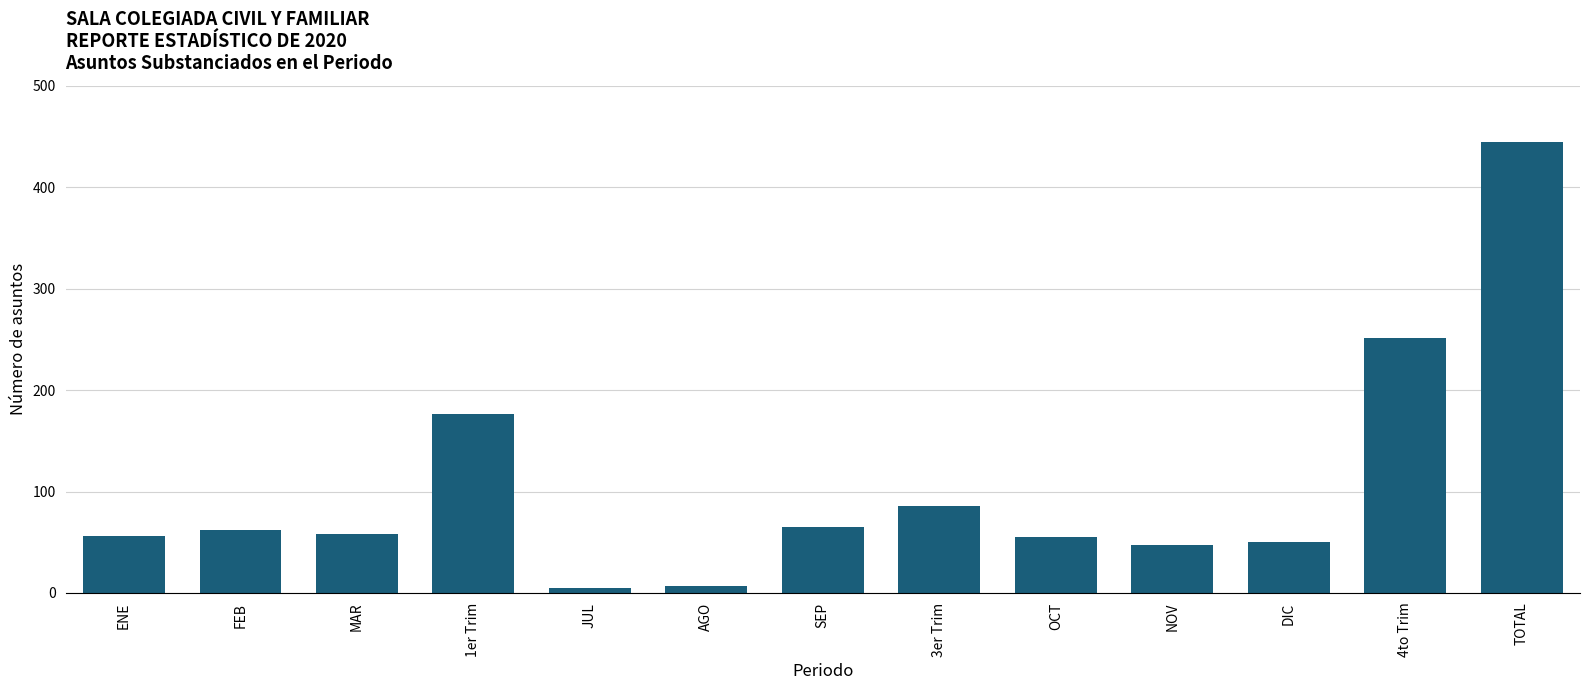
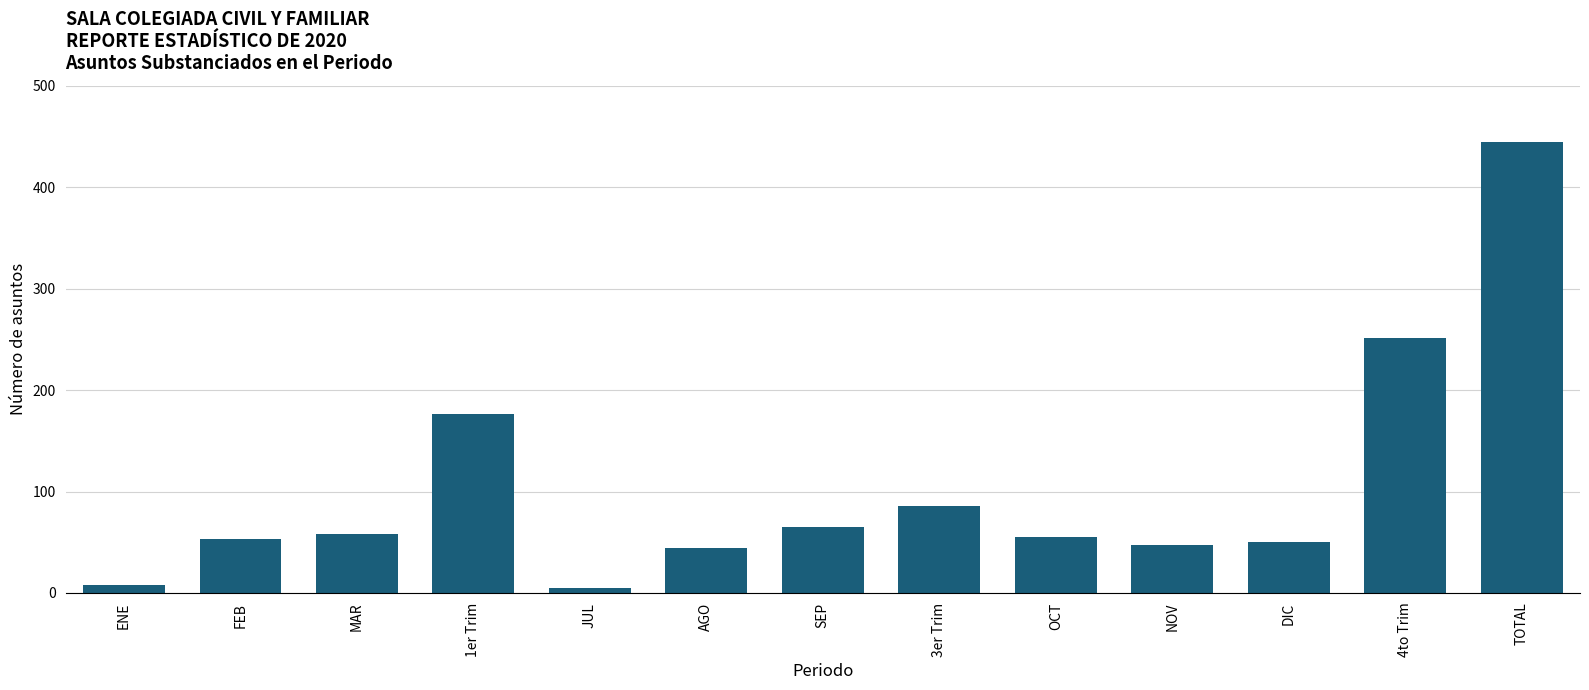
ENE: 56 -> 8
FEB: 62 -> 53
AGO: 7 -> 44
